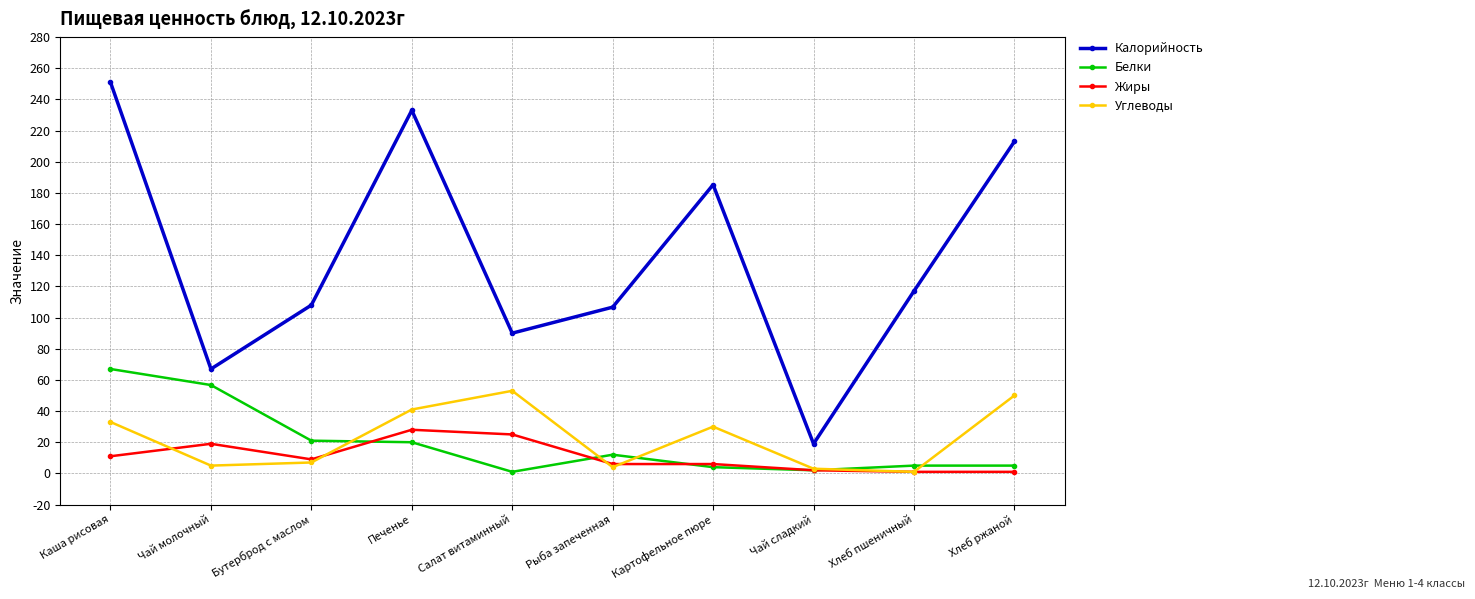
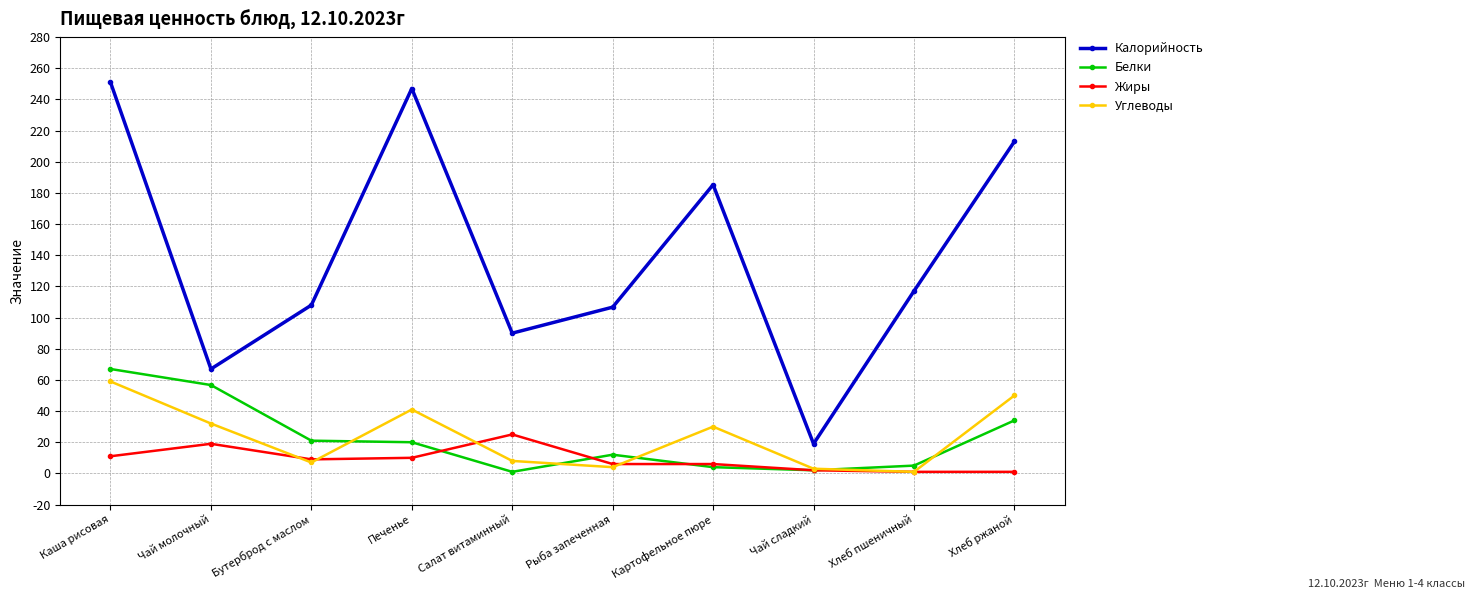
Углеводы, Каша рисовая: 33 -> 59
Углеводы, Чай молочный: 5 -> 32
Калорийность, Печенье: 233 -> 247
Жиры, Печенье: 28 -> 10
Углеводы, Салат витаминный: 53 -> 8
Белки, Хлеб ржаной: 5 -> 34
